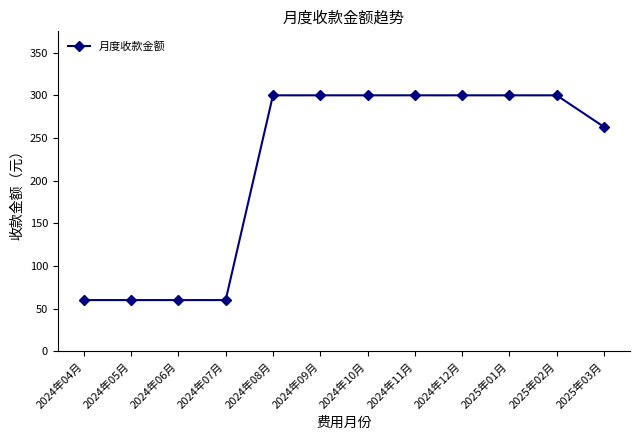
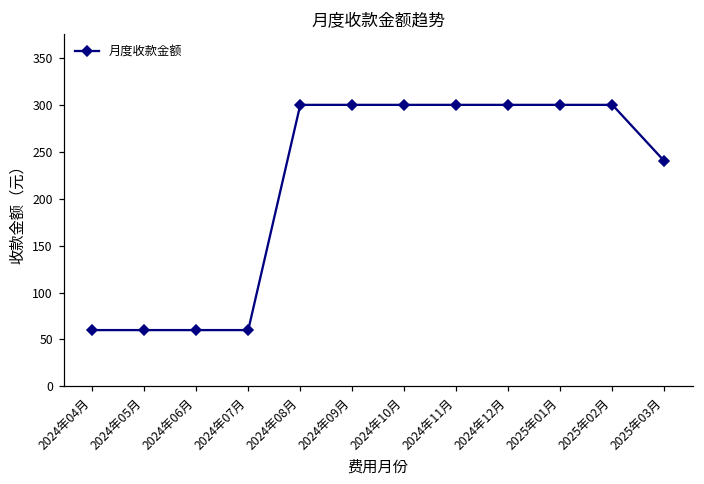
2025年03月: 260 -> 240
